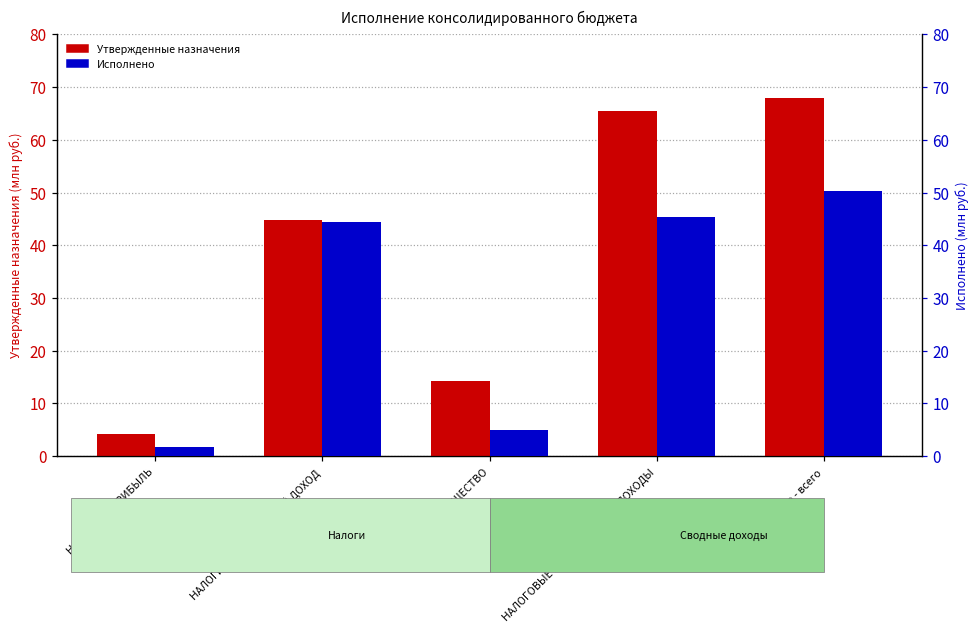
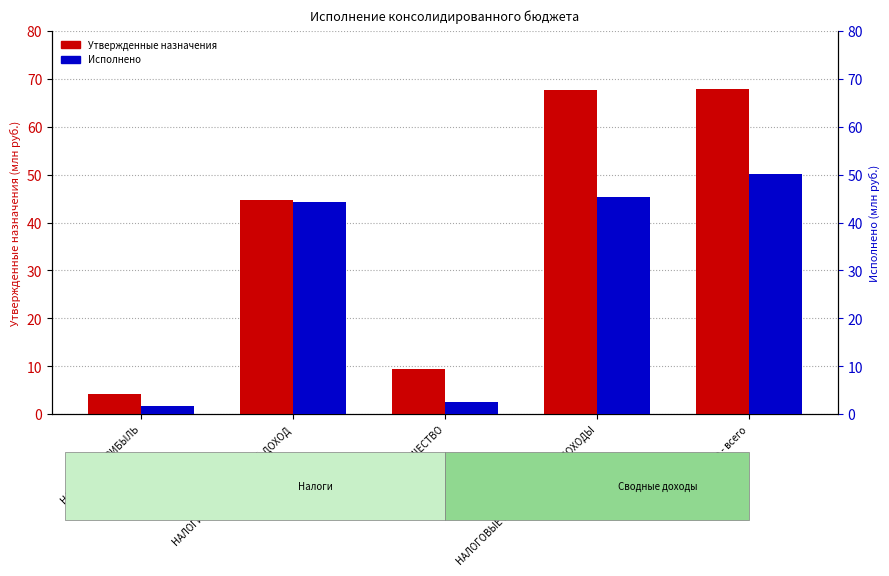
Утвержденные назначения, НАЛОГИ НА ИМУЩЕСТВО: 14 -> 9
Утвержденные назначения, НАЛОГОВЫЕ И НЕНАЛОГОВЫЕ ДОХОДЫ: 65 -> 68
Исполнено, НАЛОГИ НА ИМУЩЕСТВО: 5 -> 3
